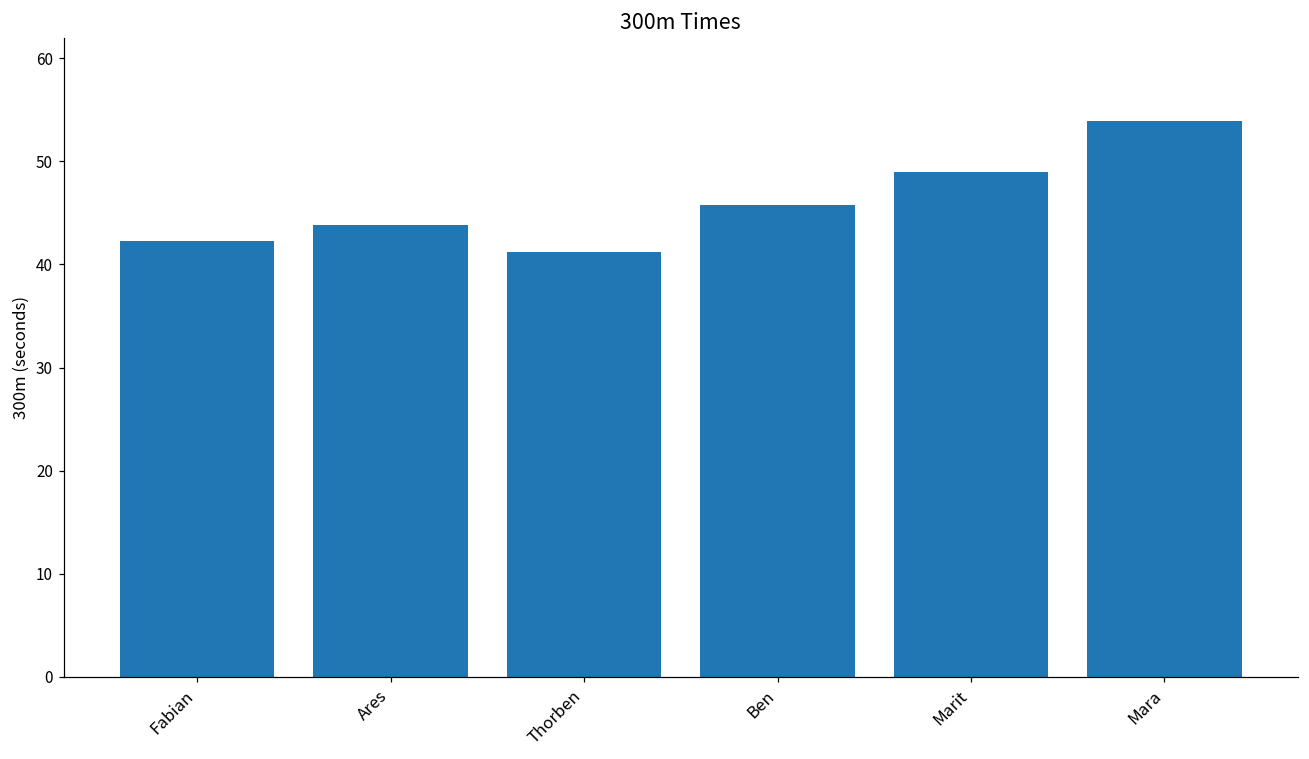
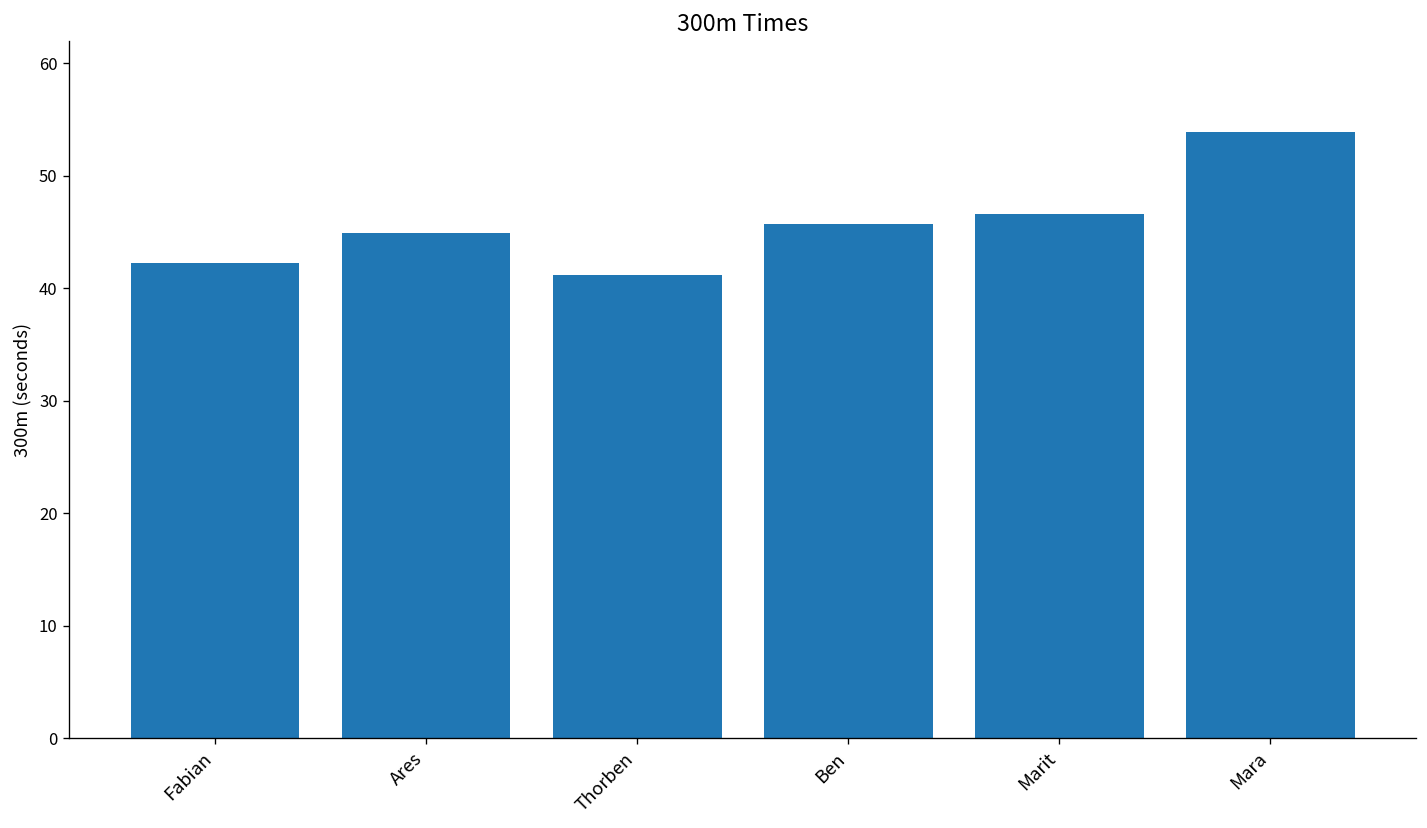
Ares: 44 -> 45
Marit: 49 -> 47
